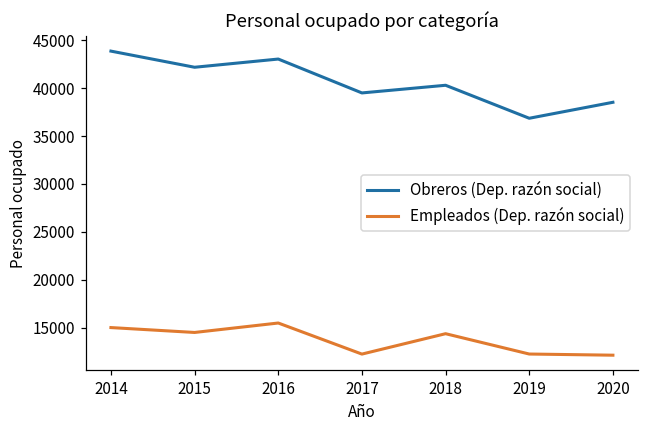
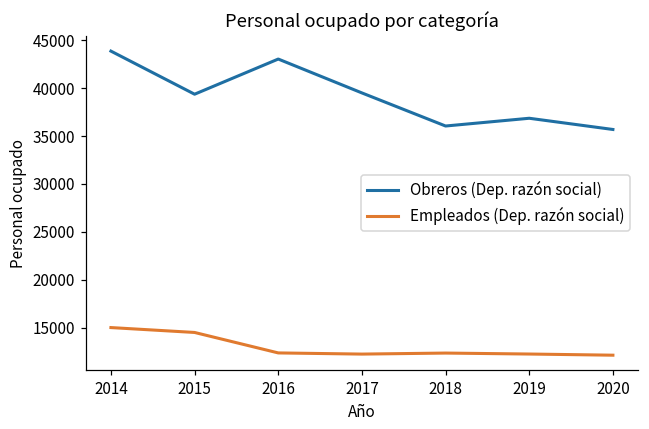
Obreros (Dep. razón social), 2015: 42000 -> 39000
Empleados (Dep. razón social), 2016: 15000 -> 12000
Obreros (Dep. razón social), 2018: 40000 -> 36000
Empleados (Dep. razón social), 2018: 14000 -> 12000
Obreros (Dep. razón social), 2020: 39000 -> 36000
